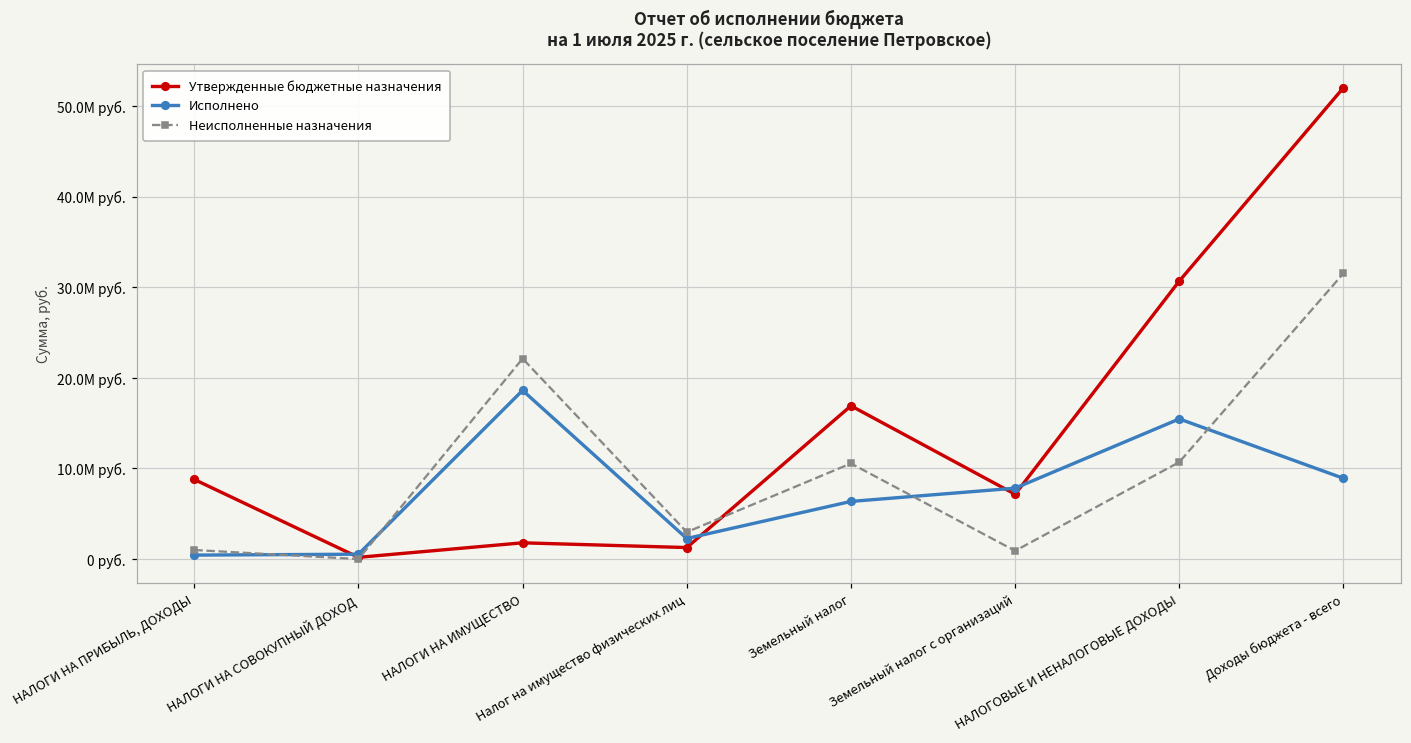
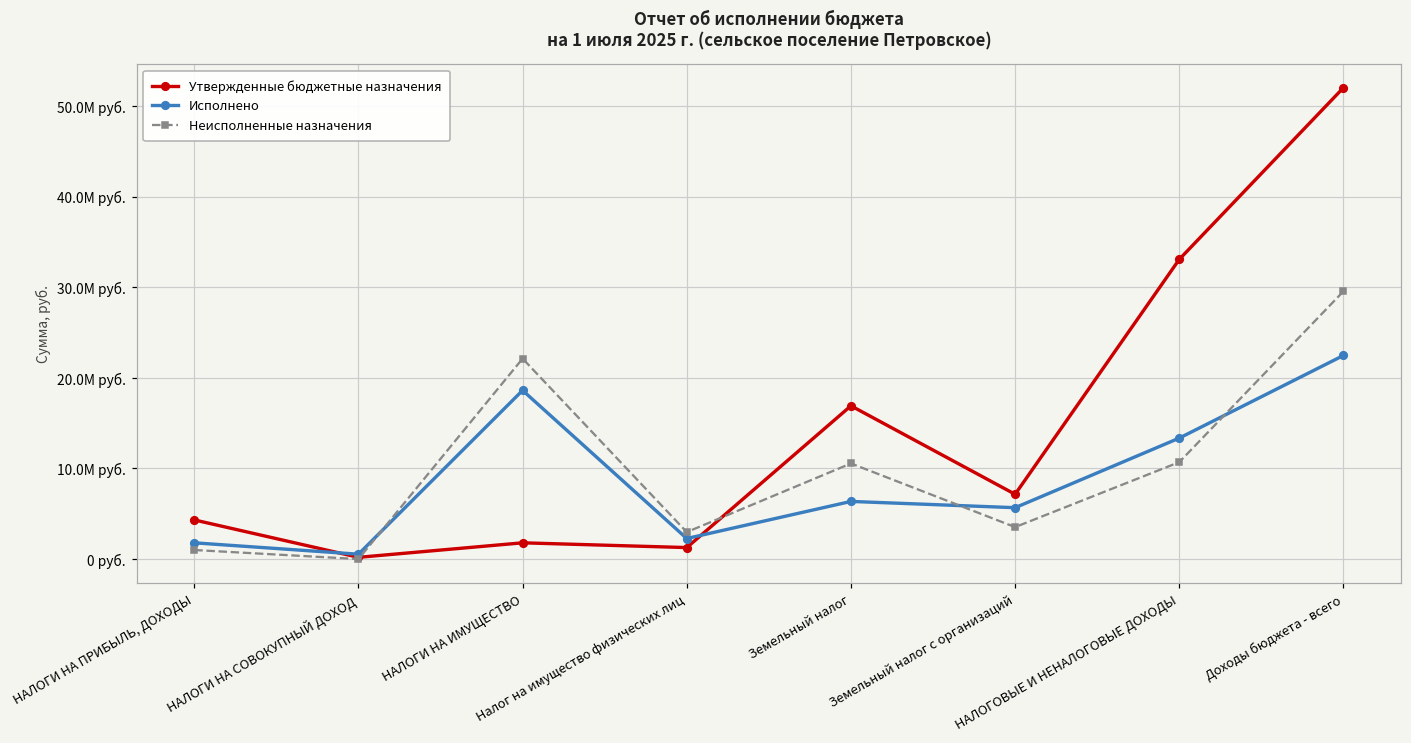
Утвержденные бюджетные назначения, НАЛОГИ НА ПРИБЫЛЬ, ДОХОДЫ: 9M руб. -> 4M руб.
Исполнено, НАЛОГИ НА ПРИБЫЛЬ, ДОХОДЫ: 0M руб. -> 2M руб.
Исполнено, Земельный налог с организаций: 8M руб. -> 6M руб.
Неисполненные назначения, Земельный налог с организаций: 1M руб. -> 4M руб.
Утвержденные бюджетные назначения, НАЛОГОВЫЕ И НЕНАЛОГОВЫЕ ДОХОДЫ: 31M руб. -> 33M руб.
Исполнено, НАЛОГОВЫЕ И НЕНАЛОГОВЫЕ ДОХОДЫ: 15M руб. -> 13M руб.
Исполнено, Доходы бюджета - всего: 9M руб. -> 22M руб.
Неисполненные назначения, Доходы бюджета - всего: 32M руб. -> 30M руб.
